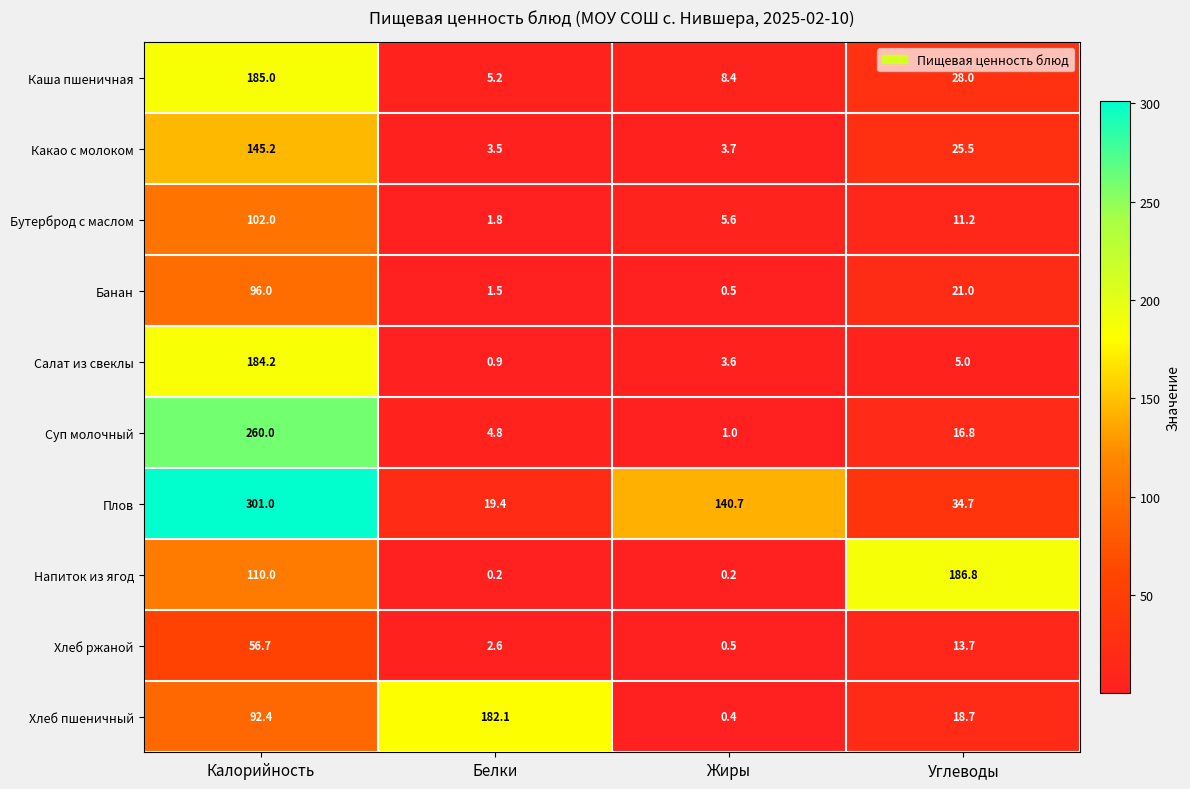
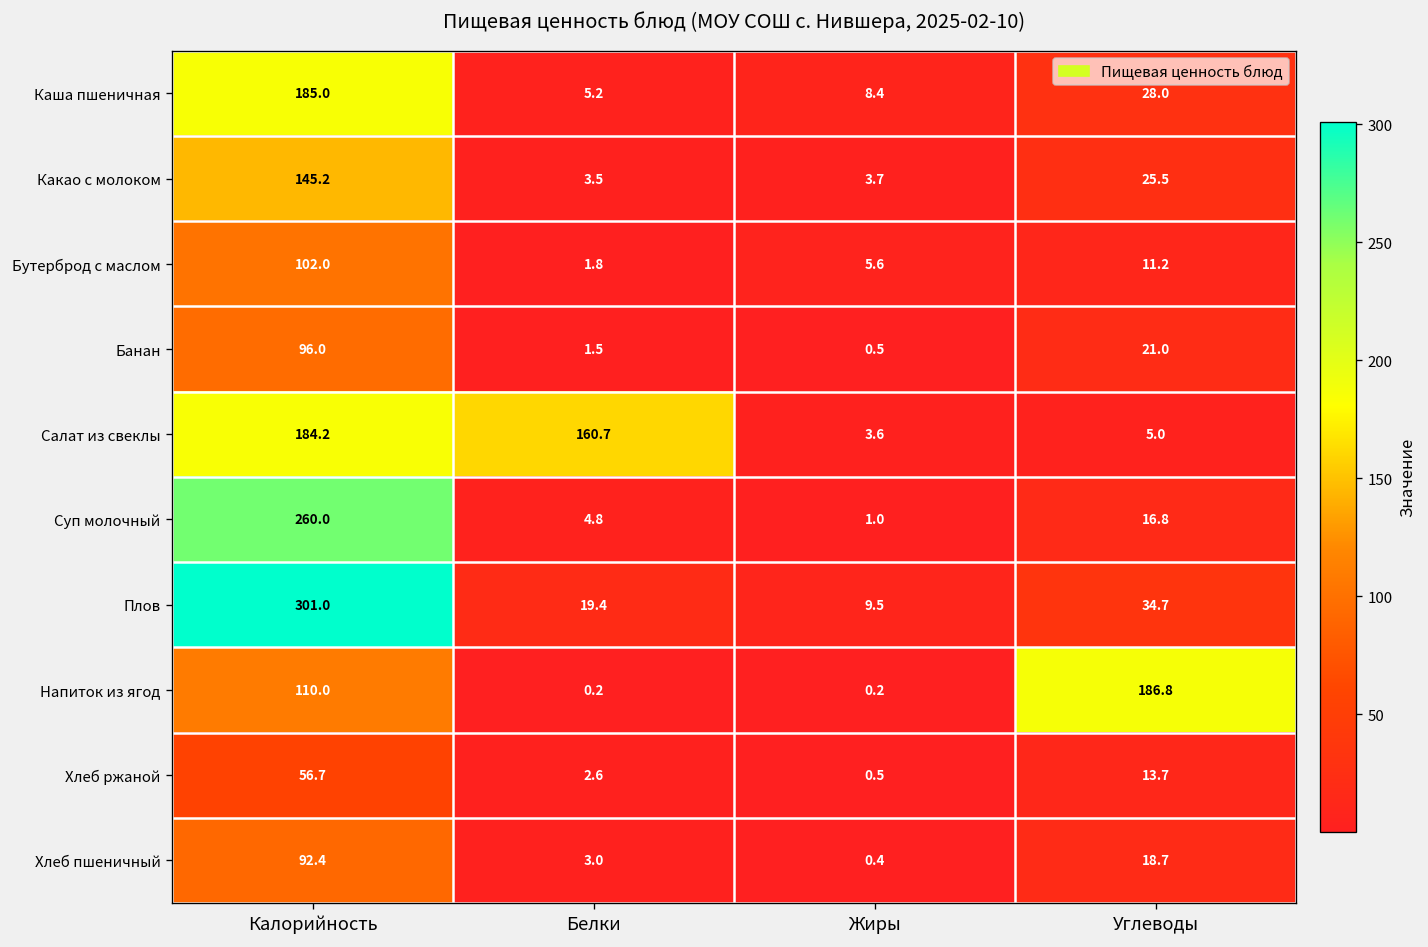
Салат из свеклы, Белки: 0.9 -> 160.7
Плов, Жиры: 140.7 -> 9.5
Хлеб пшеничный, Белки: 182.1 -> 3.0
